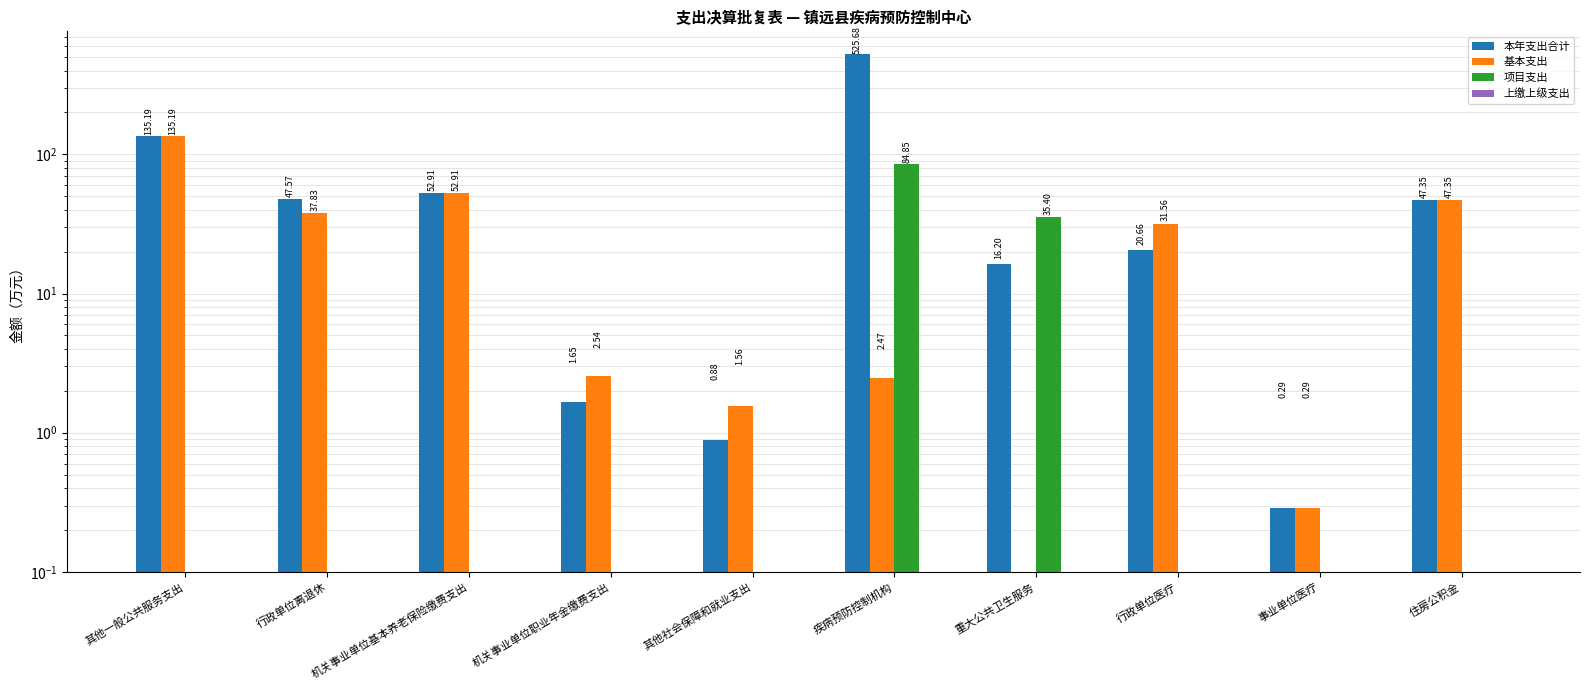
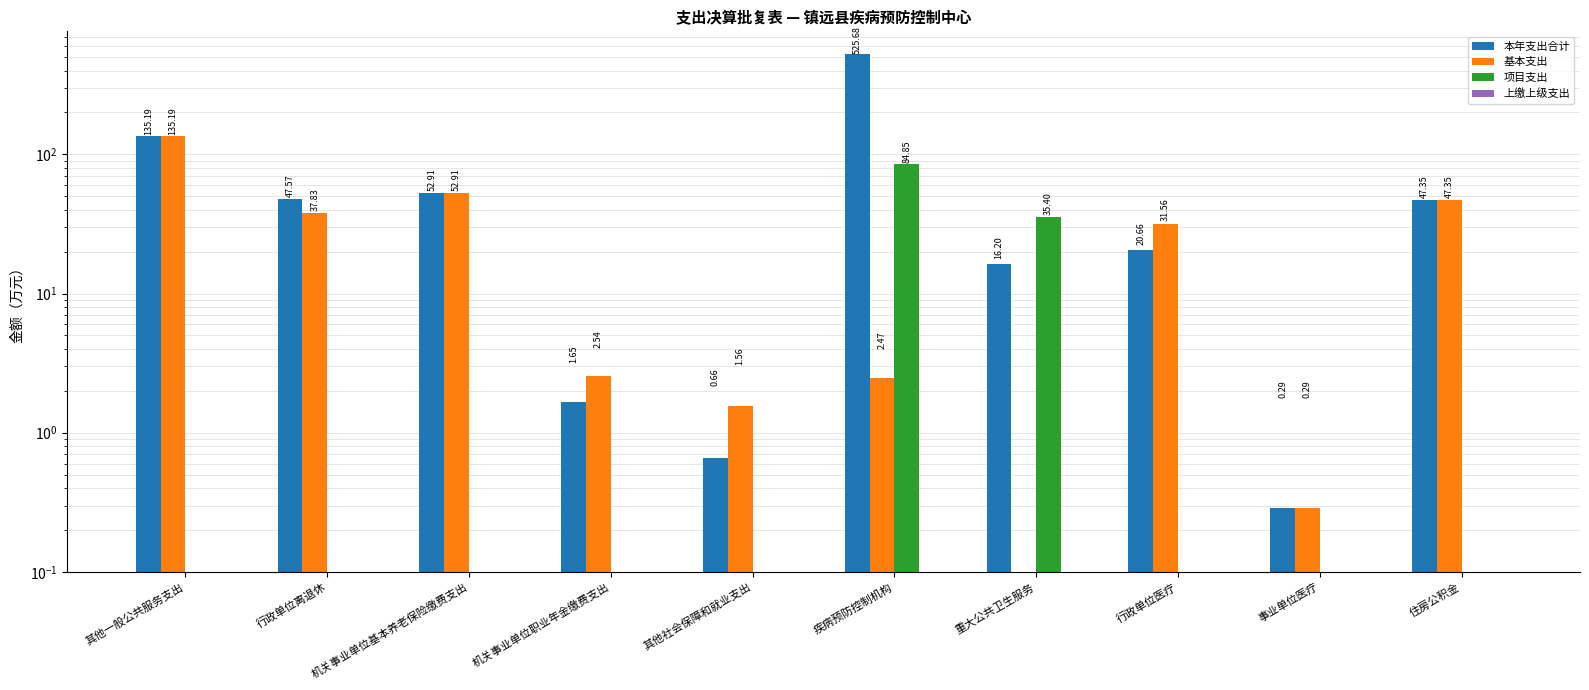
本年支出合计, 其他社会保障和就业支出: 0.88 -> 0.66
